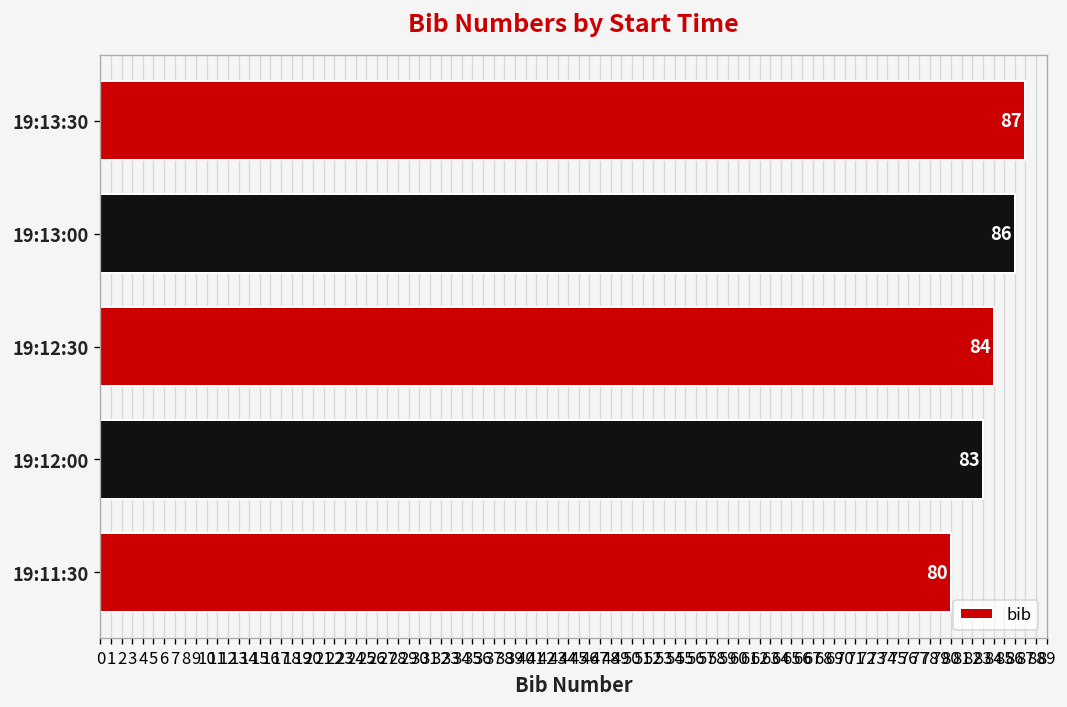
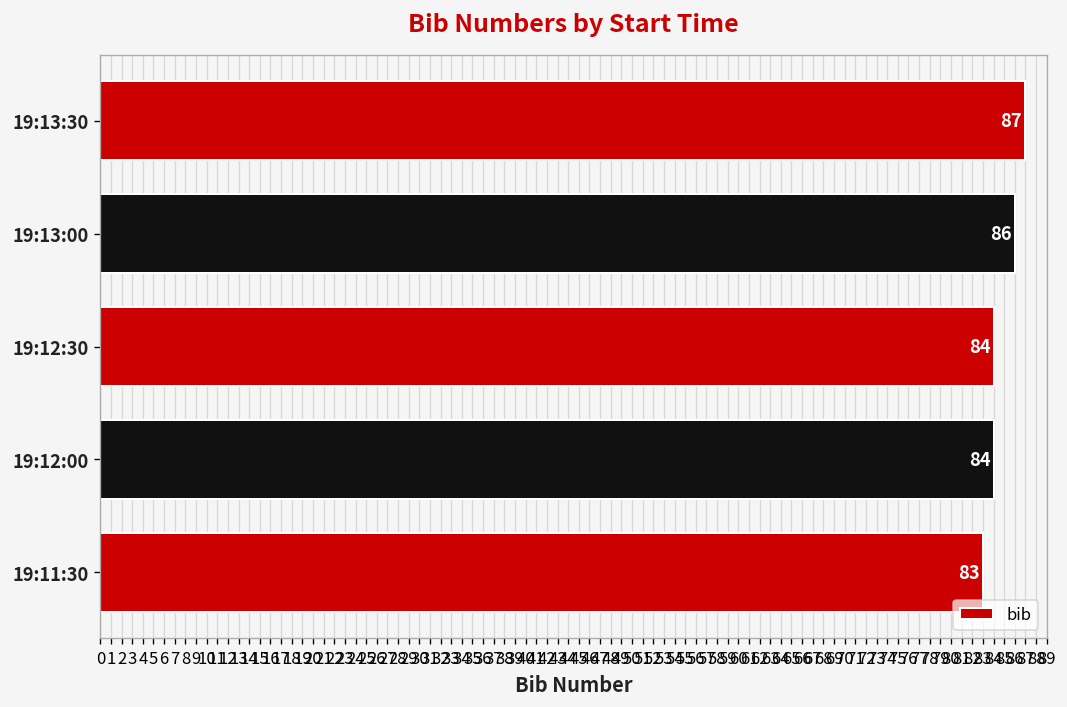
19:12:00: 83 -> 84
19:11:30: 80 -> 83
